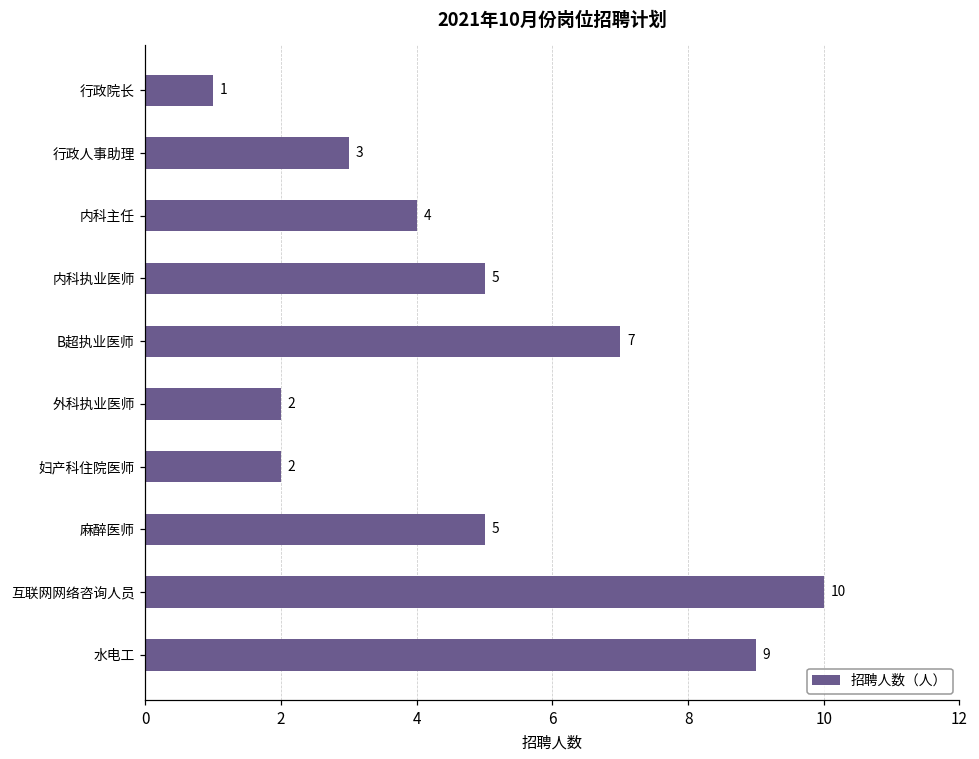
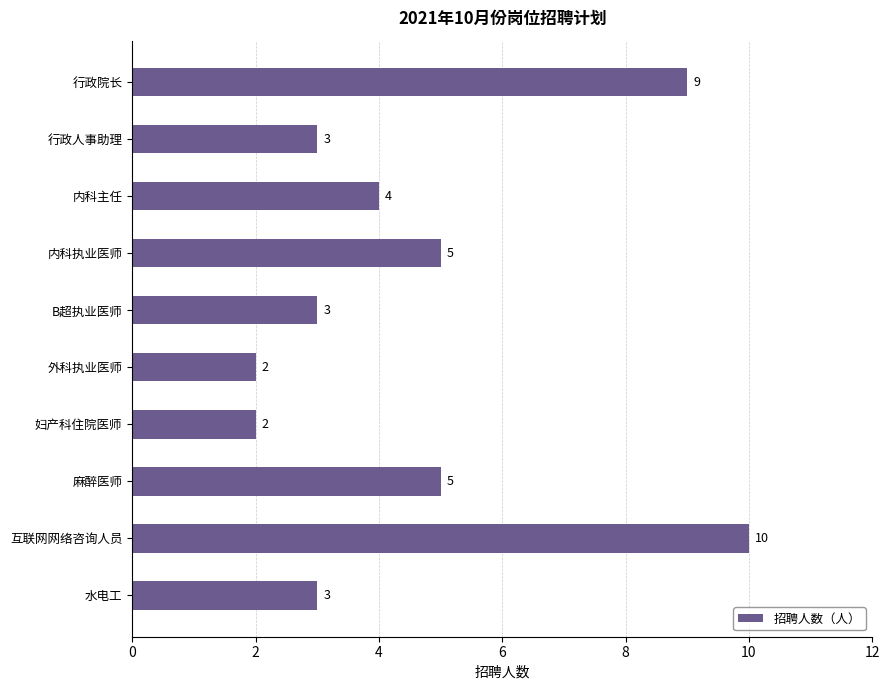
行政院长: 1 -> 9
B超执业医师: 7 -> 3
水电工: 9 -> 3
